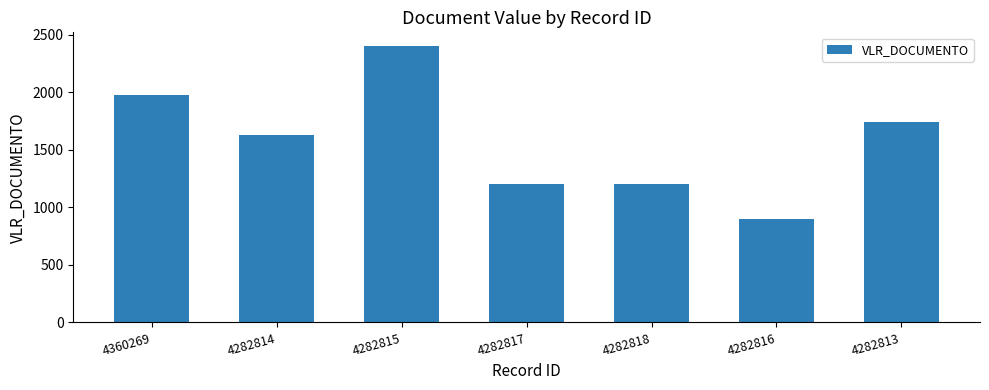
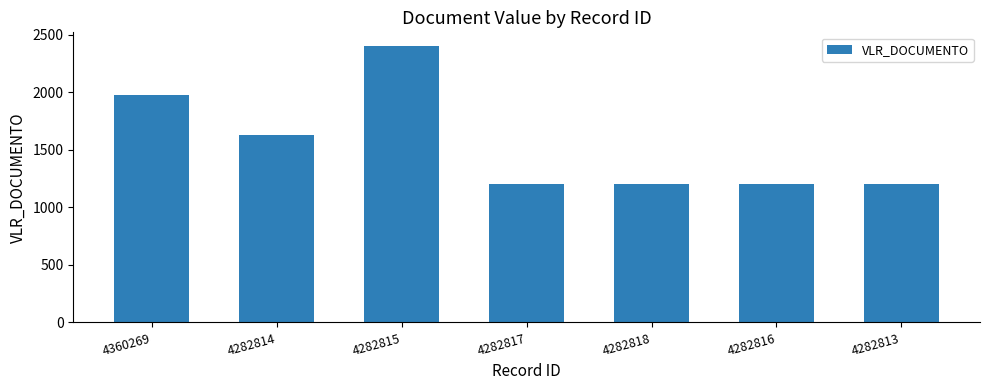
4282816: 900 -> 1200
4282813: 1740 -> 1200
